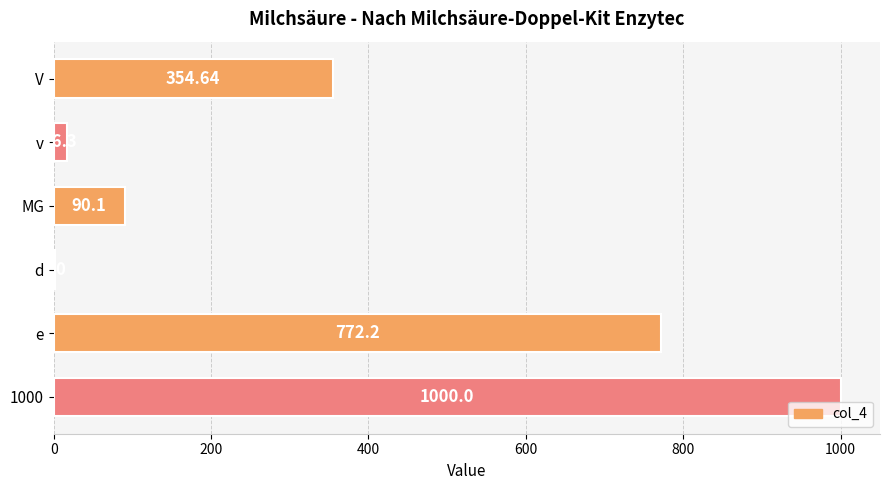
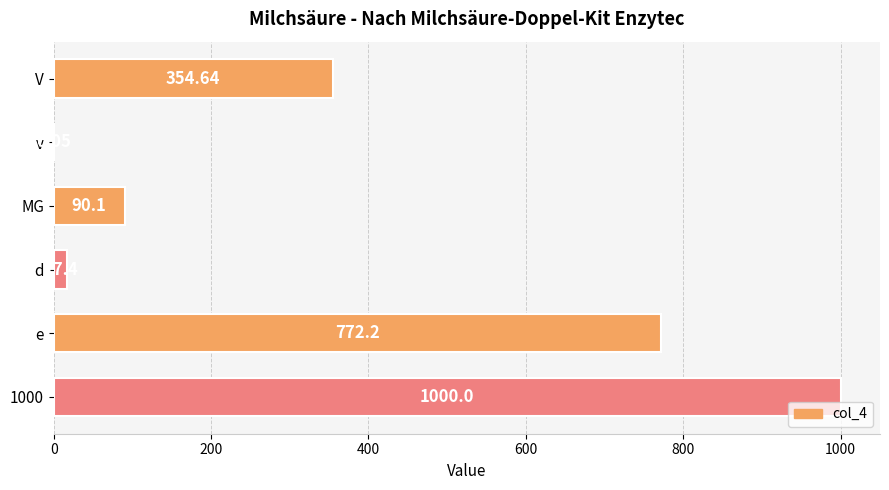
v: 20 -> 0
d: 0 -> 20
